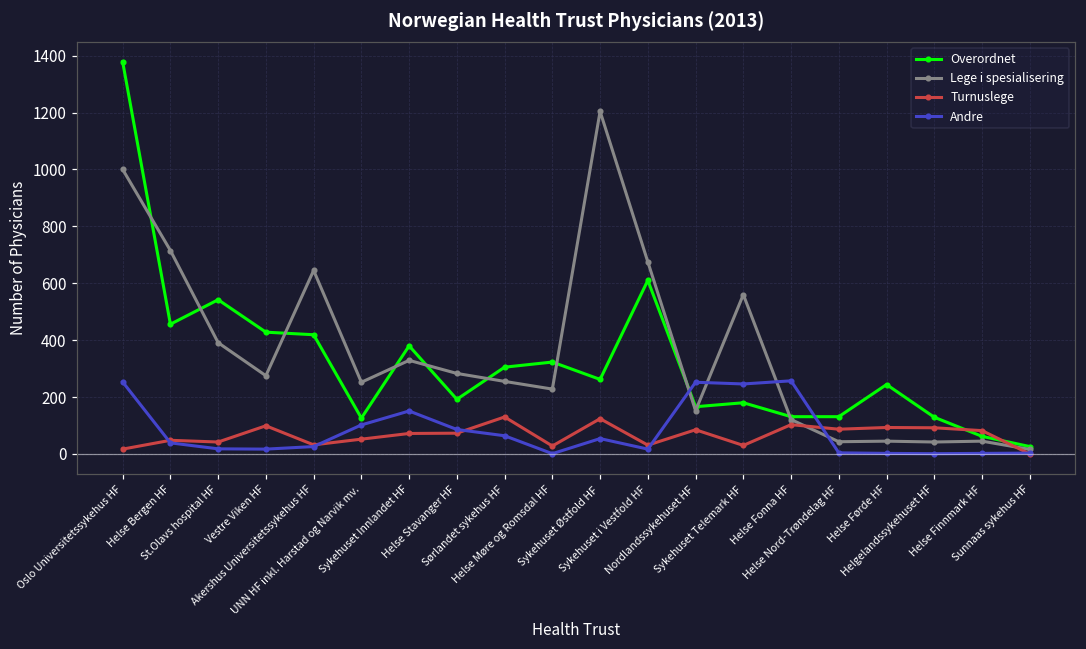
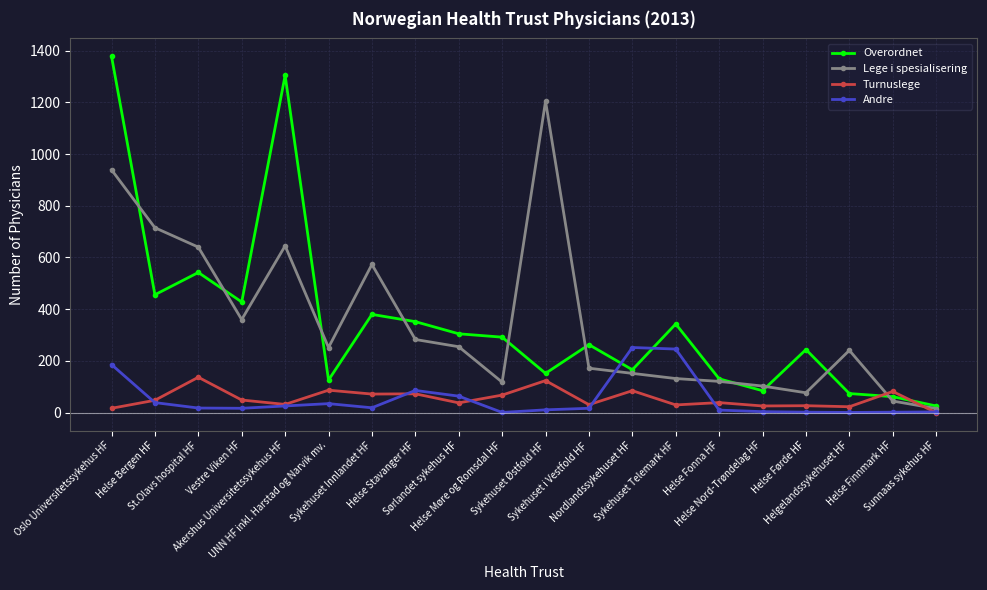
Lege i spesialisering, Oslo Universitetssykehus HF: 1000 -> 940
Andre, Oslo Universitetssykehus HF: 250 -> 190
Lege i spesialisering, St.Olavs hospital HF: 390 -> 640
Turnuslege, St.Olavs hospital HF: 40 -> 140
Lege i spesialisering, Vestre Viken HF: 280 -> 360
Turnuslege, Vestre Viken HF: 100 -> 50
Overordnet, Akershus Universitetssykehus HF: 420 -> 1300
Turnuslege, UNN HF inkl. Harstad og Narvik mv.: 50 -> 90
Andre, UNN HF inkl. Harstad og Narvik mv.: 100 -> 40
Lege i spesialisering, Sykehuset Innlandet HF: 330 -> 570
Andre, Sykehuset Innlandet HF: 150 -> 20
Overordnet, Helse Stavanger HF: 190 -> 350
Turnuslege, Sørlandet sykehus HF: 130 -> 40
Overordnet, Helse Møre og Romsdal HF: 320 -> 290
Lege i spesialisering, Helse Møre og Romsdal HF: 230 -> 120
Turnuslege, Helse Møre og Romsdal HF: 30 -> 70
Overordnet, Sykehuset Østfold HF: 260 -> 150
Andre, Sykehuset Østfold HF: 50 -> 10
Overordnet, Sykehuset i Vestfold HF: 610 -> 260
Lege i spesialisering, Sykehuset i Vestfold HF: 680 -> 170
Overordnet, Sykehuset Telemark HF: 180 -> 340
Lege i spesialisering, Sykehuset Telemark HF: 560 -> 130
Turnuslege, Helse Fonna HF: 100 -> 40
Andre, Helse Fonna HF: 260 -> 10
Overordnet, Helse Nord-Trøndelag HF: 130 -> 90
Lege i spesialisering, Helse Nord-Trøndelag HF: 40 -> 100
Turnuslege, Helse Nord-Trøndelag HF: 90 -> 30
Lege i spesialisering, Helse Førde HF: 50 -> 80
Turnuslege, Helse Førde HF: 90 -> 30
Overordnet, Helgelandssykehuset HF: 130 -> 70
Lege i spesialisering, Helgelandssykehuset HF: 40 -> 240
Turnuslege, Helgelandssykehuset HF: 90 -> 20
